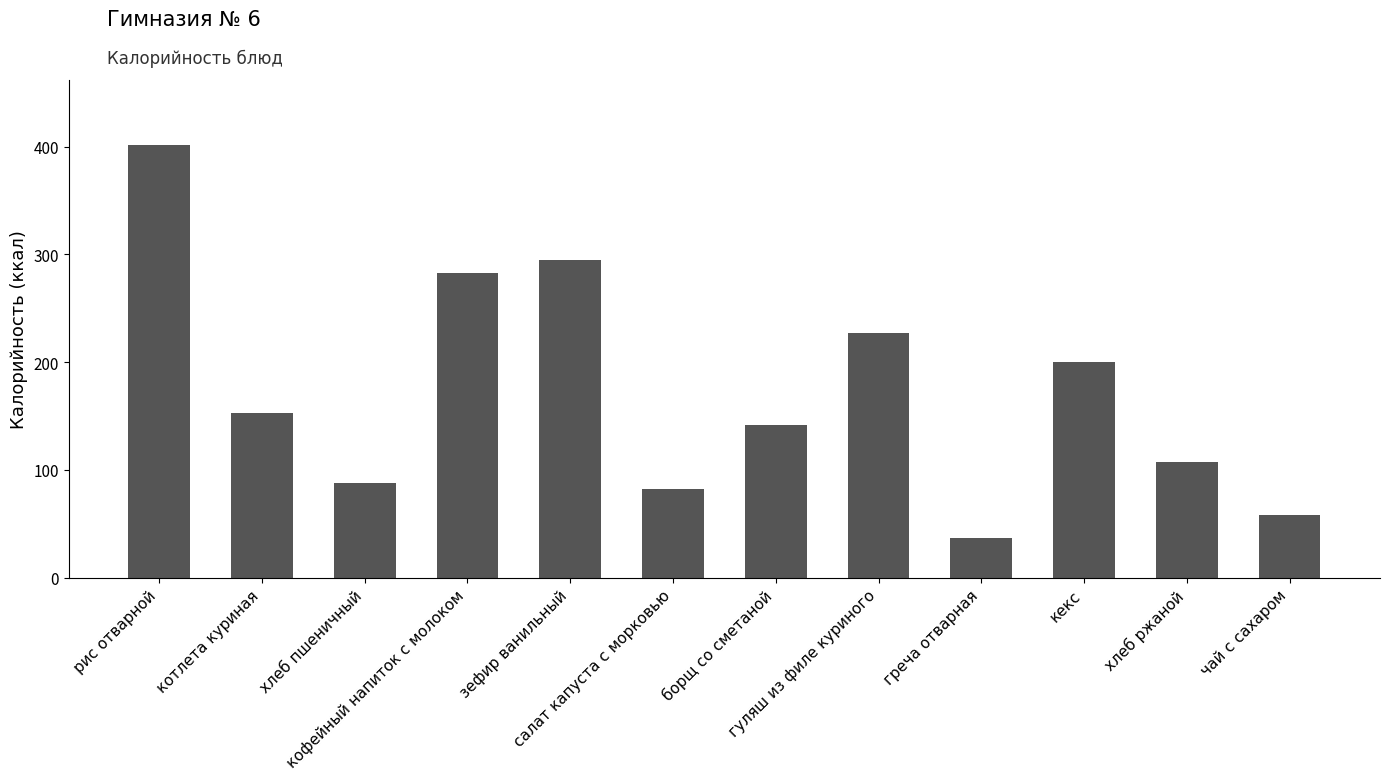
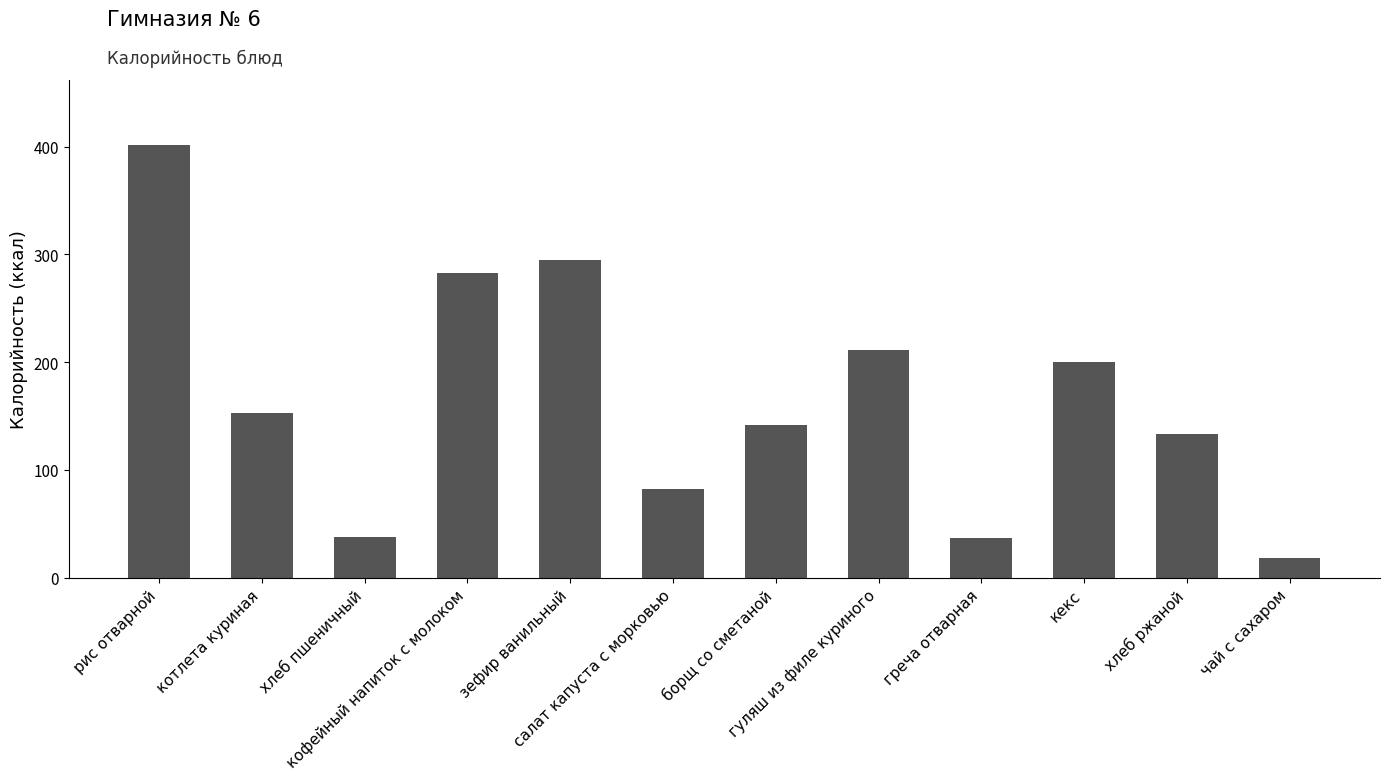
хлеб пшеничный: 88 -> 38
гуляш из филе куриного: 228 -> 211
хлеб ржаной: 107 -> 133
чай с сахаром: 58 -> 18
